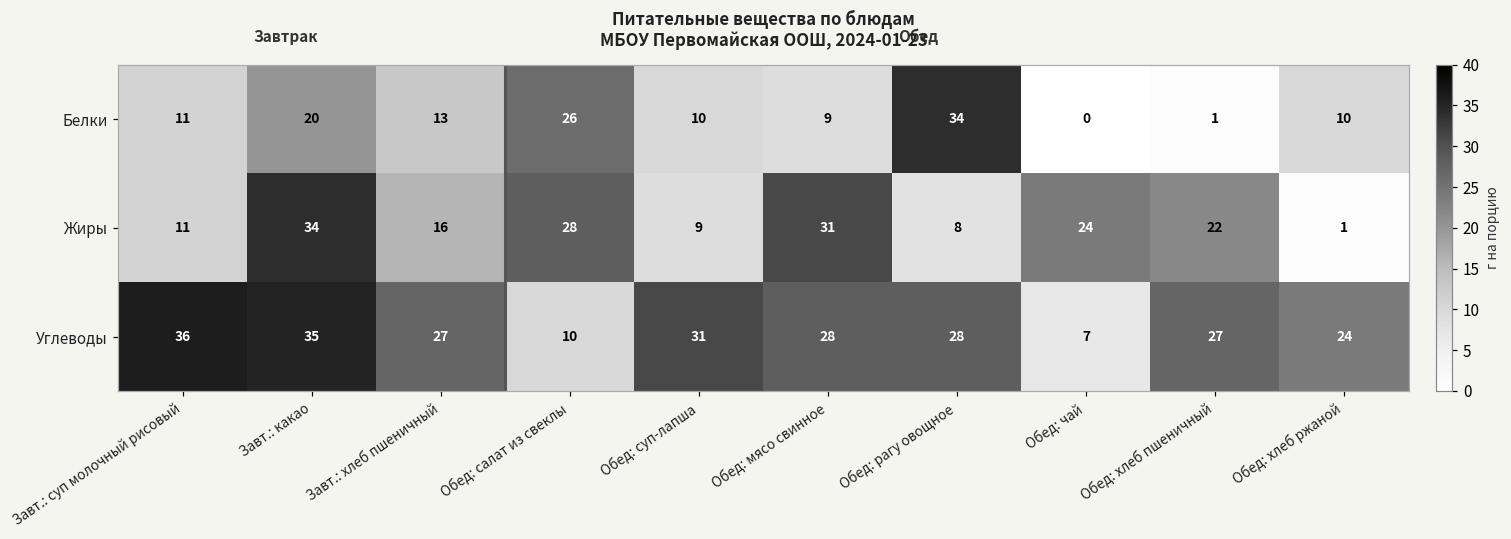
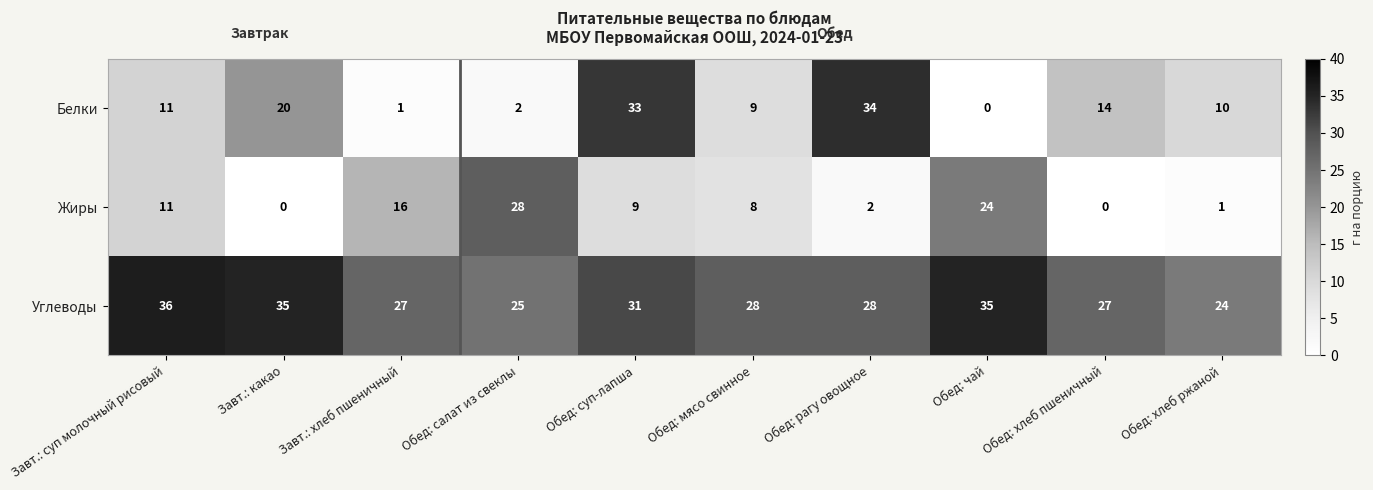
Белки, Завт.: хлеб пшеничный: 13 -> 1
Белки, Обед: салат из свеклы: 26 -> 2
Белки, Обед: суп-лапша: 10 -> 33
Белки, Обед: хлеб пшеничный: 1 -> 14
Жиры, Завт.: какао: 34 -> 0
Жиры, Обед: мясо свинное: 31 -> 8
Жиры, Обед: рагу овощное: 8 -> 2
Жиры, Обед: хлеб пшеничный: 22 -> 0
Углеводы, Обед: салат из свеклы: 10 -> 25
Углеводы, Обед: чай: 7 -> 35
